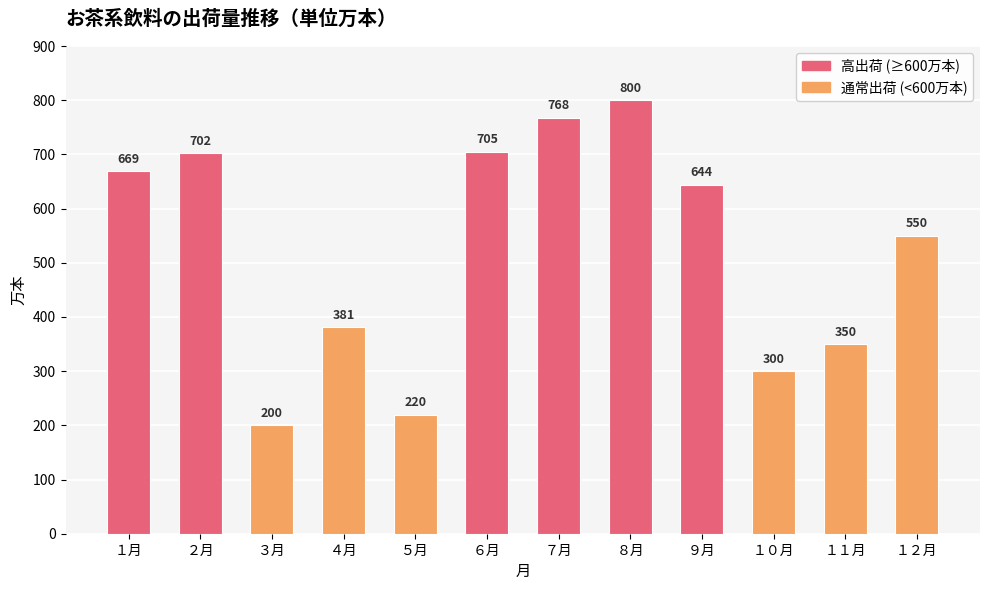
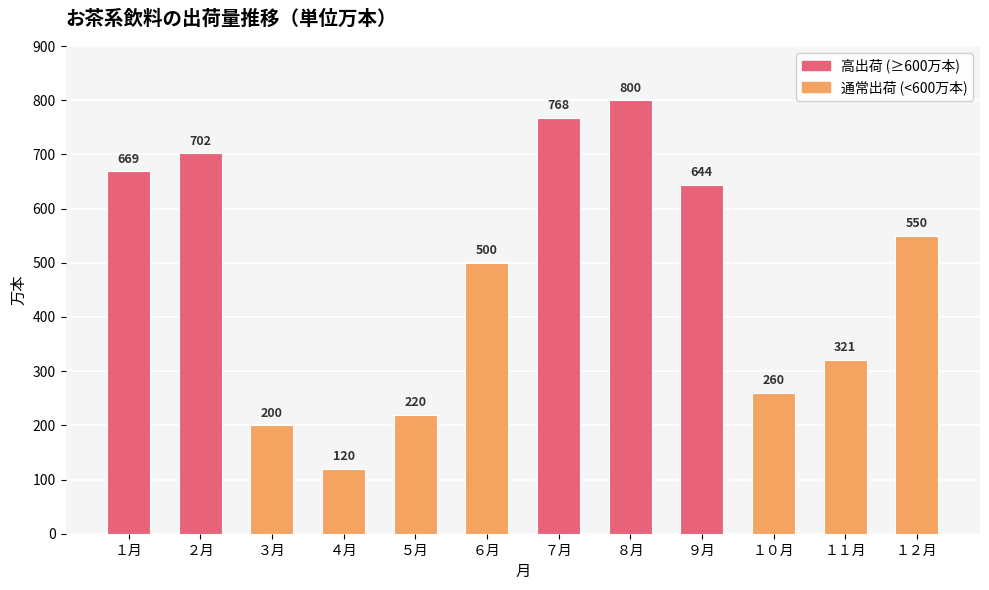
４月: 381 -> 120
６月: 705 -> 500
１０月: 300 -> 260
１１月: 350 -> 321
